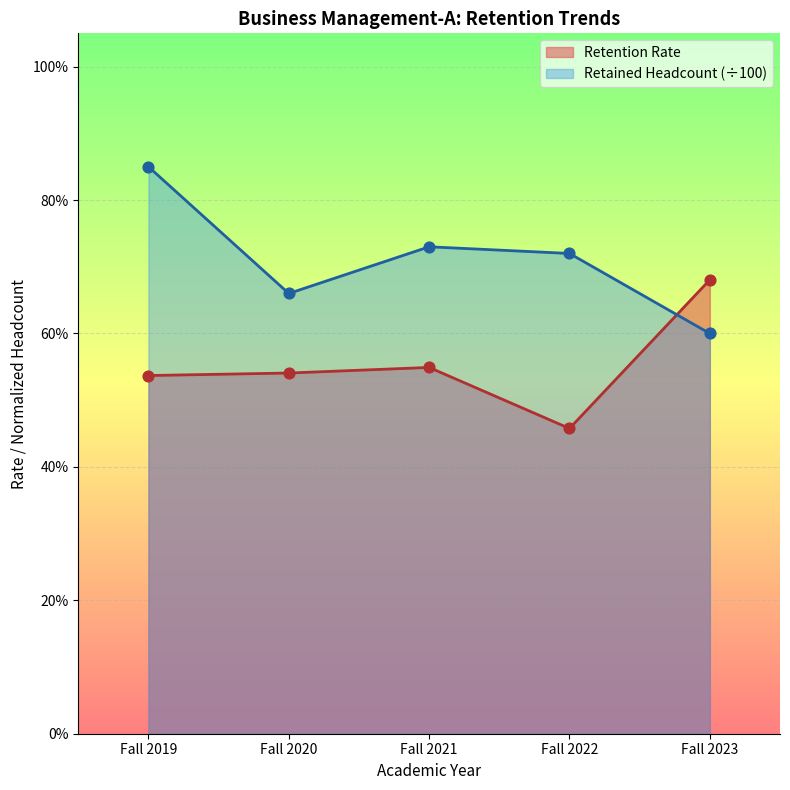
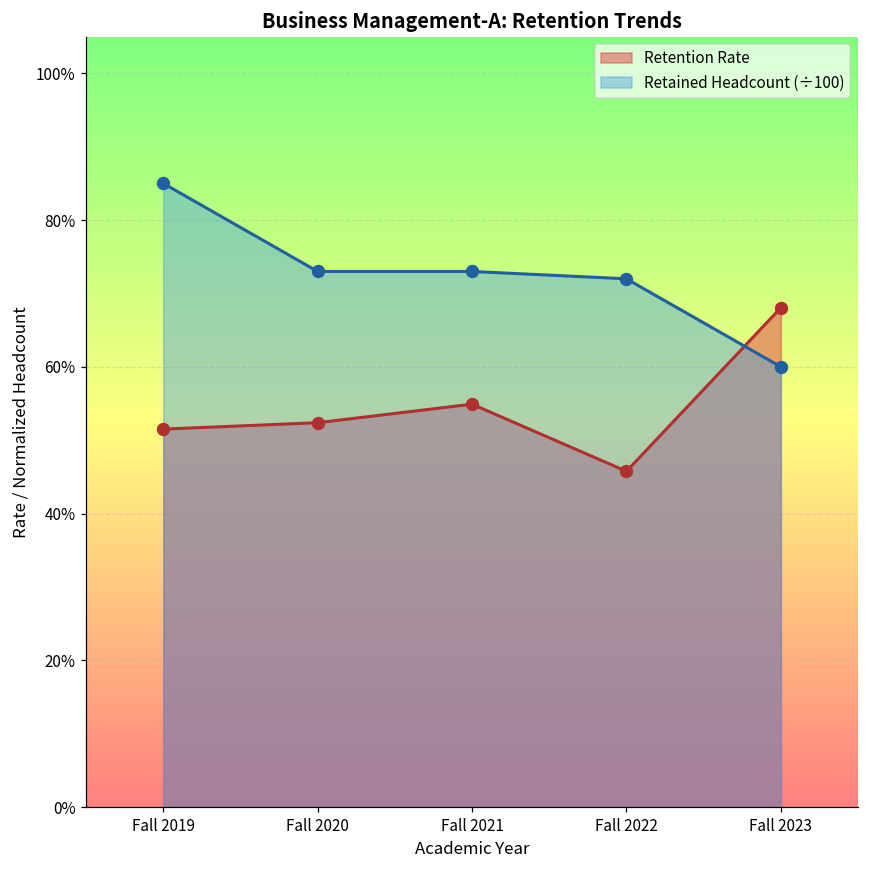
Retention Rate, Fall 2019: 54% -> 52%
Retention Rate, Fall 2020: 54% -> 52%
Retained Headcount (÷100), Fall 2020: 66% -> 73%
